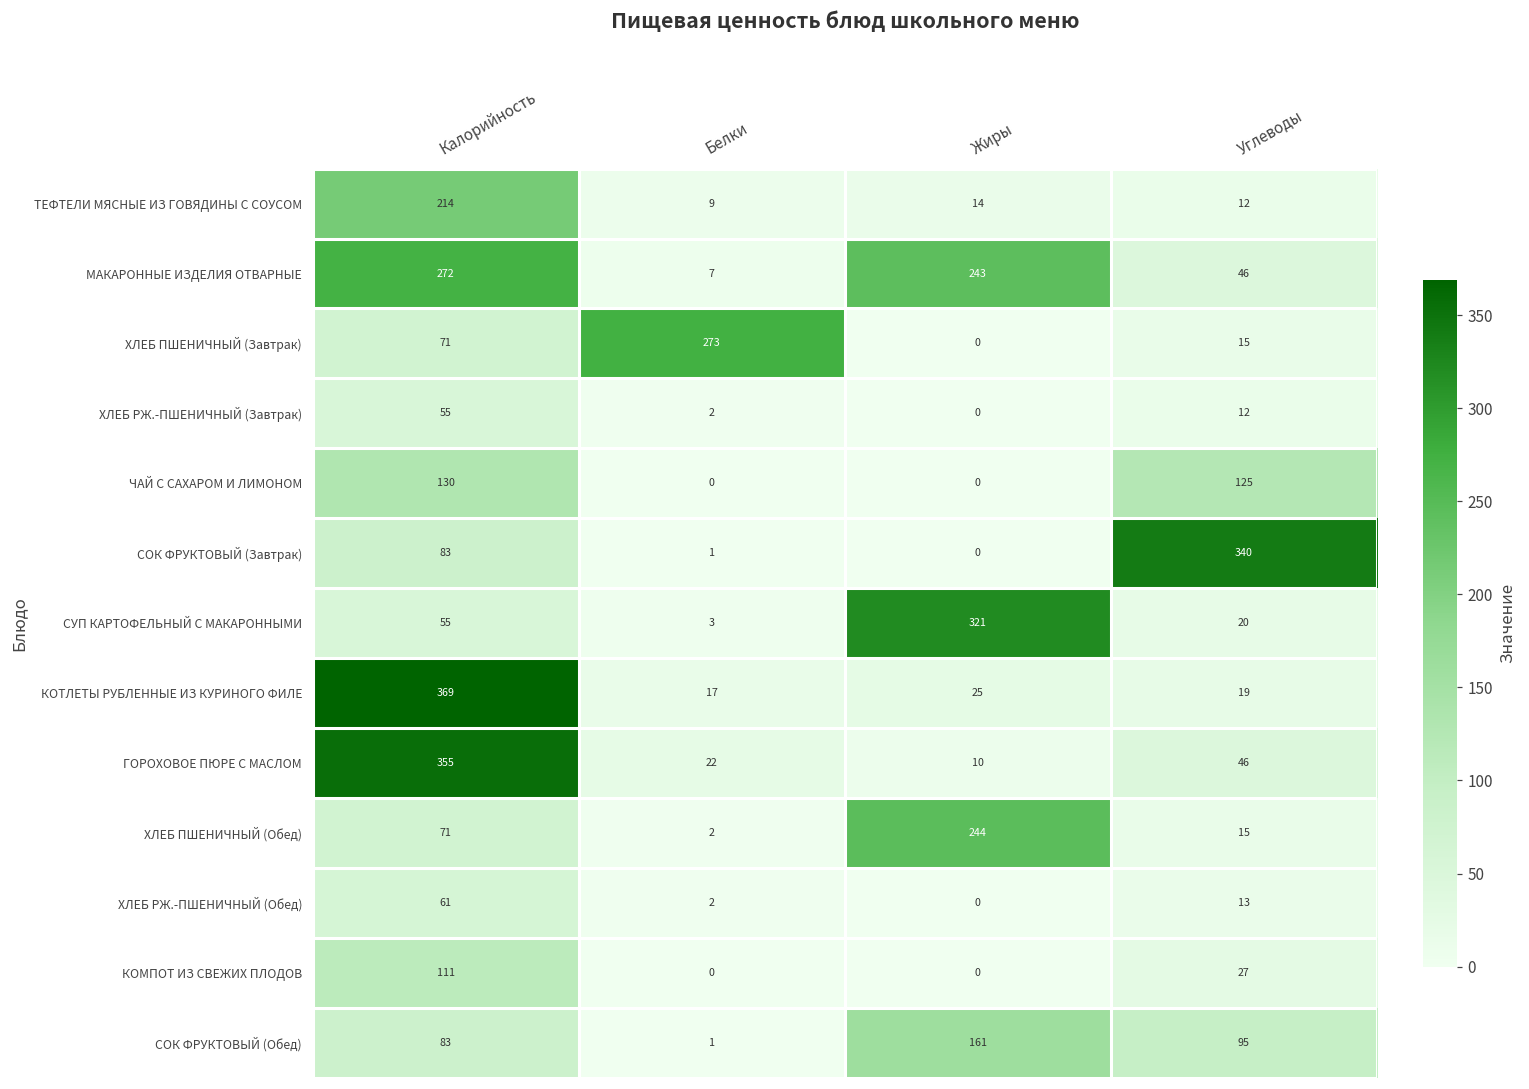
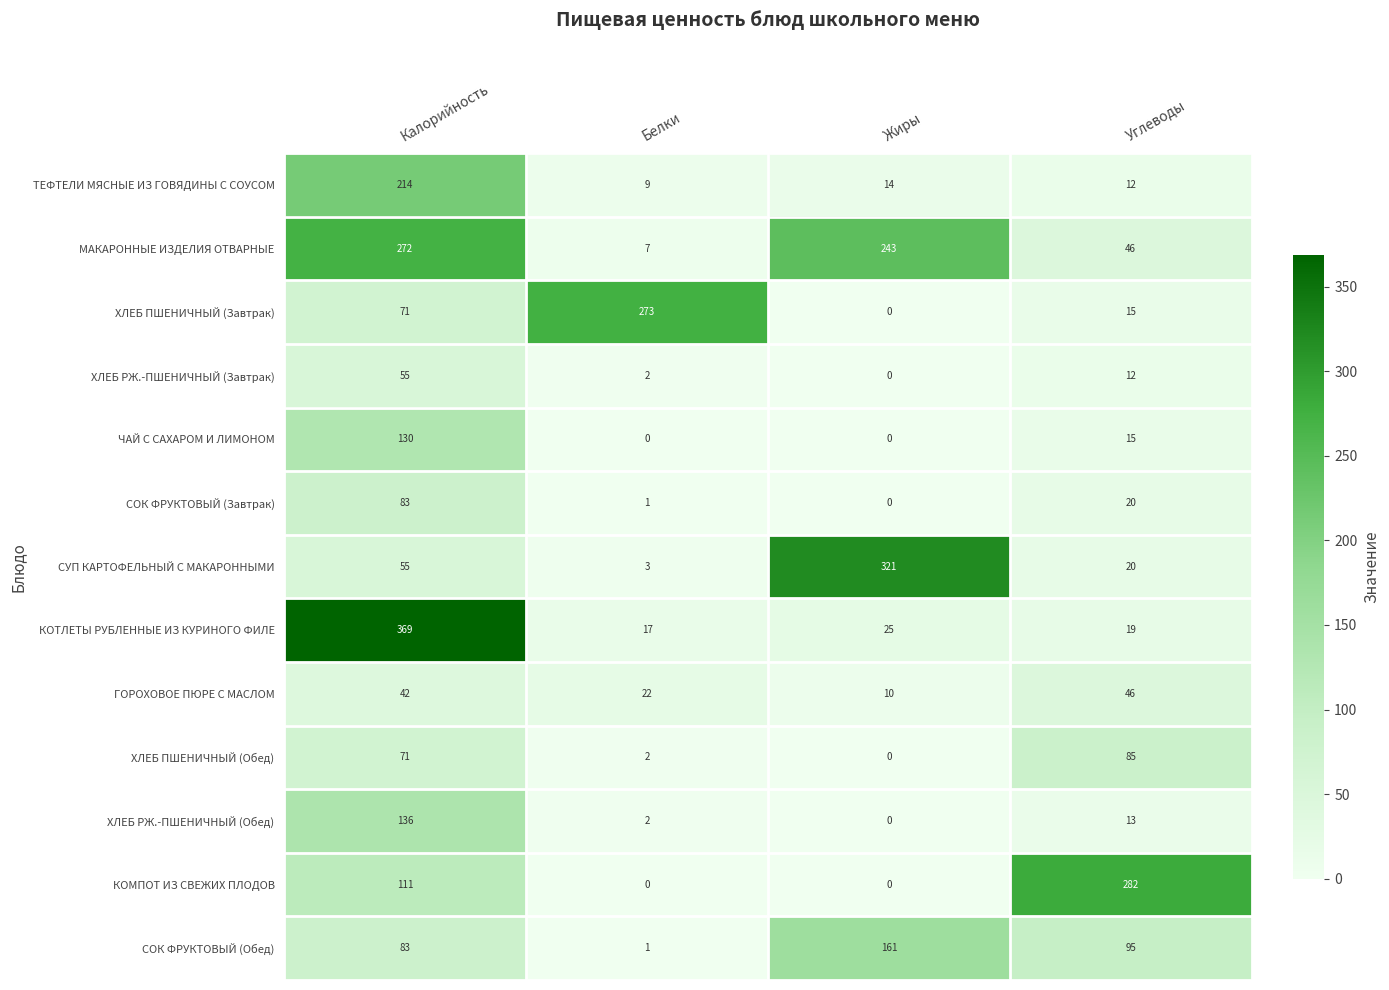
ЧАЙ С САХАРОМ И ЛИМОНОМ, Углеводы: 125 -> 15
СОК ФРУКТОВЫЙ (Завтрак), Углеводы: 340 -> 20
ГОРОХОВОЕ ПЮРЕ С МАСЛОМ, Калорийность: 355 -> 42
ХЛЕБ ПШЕНИЧНЫЙ (Обед), Жиры: 244 -> 0
ХЛЕБ ПШЕНИЧНЫЙ (Обед), Углеводы: 15 -> 85
ХЛЕБ РЖ.-ПШЕНИЧНЫЙ (Обед), Калорийность: 61 -> 136
КОМПОТ ИЗ СВЕЖИХ ПЛОДОВ, Углеводы: 27 -> 282
